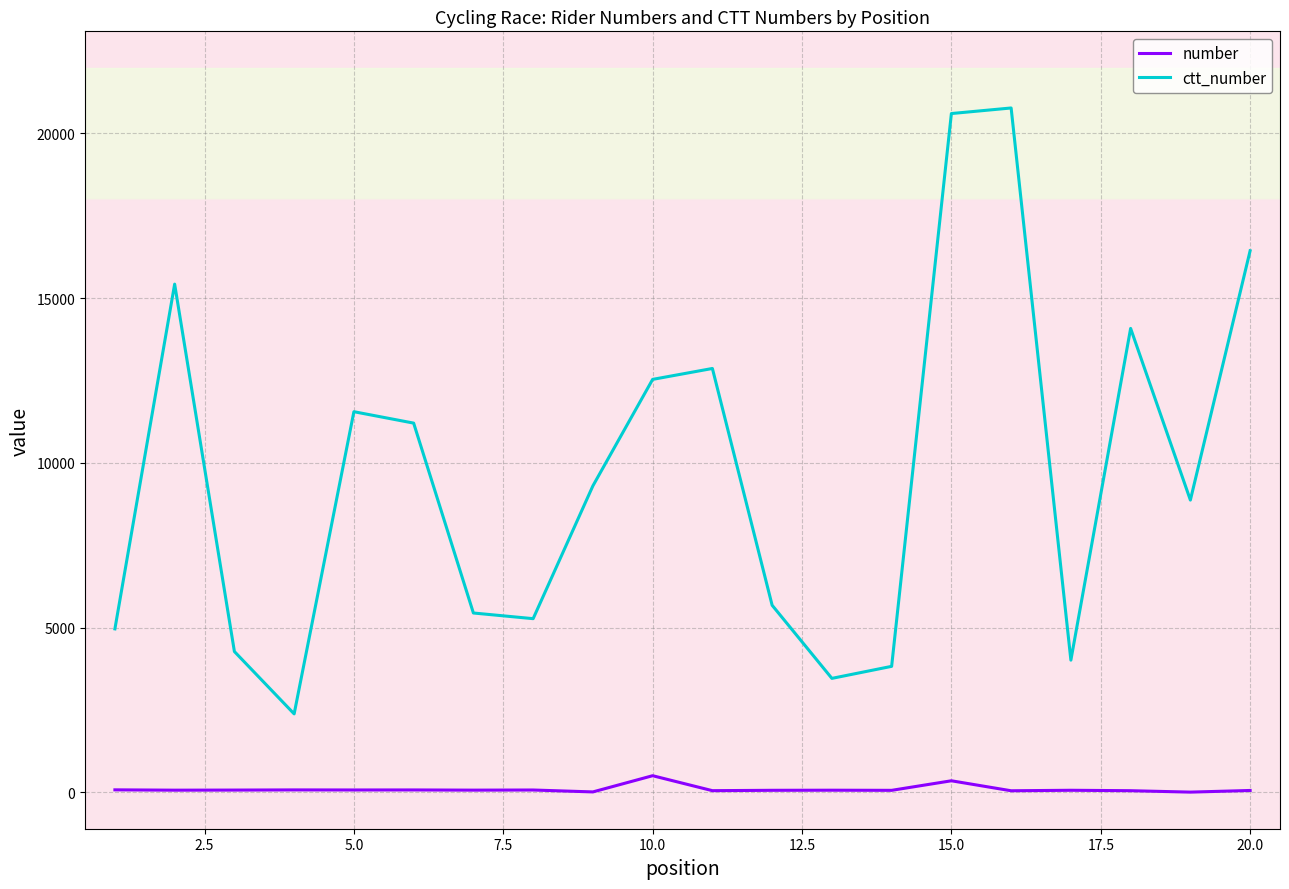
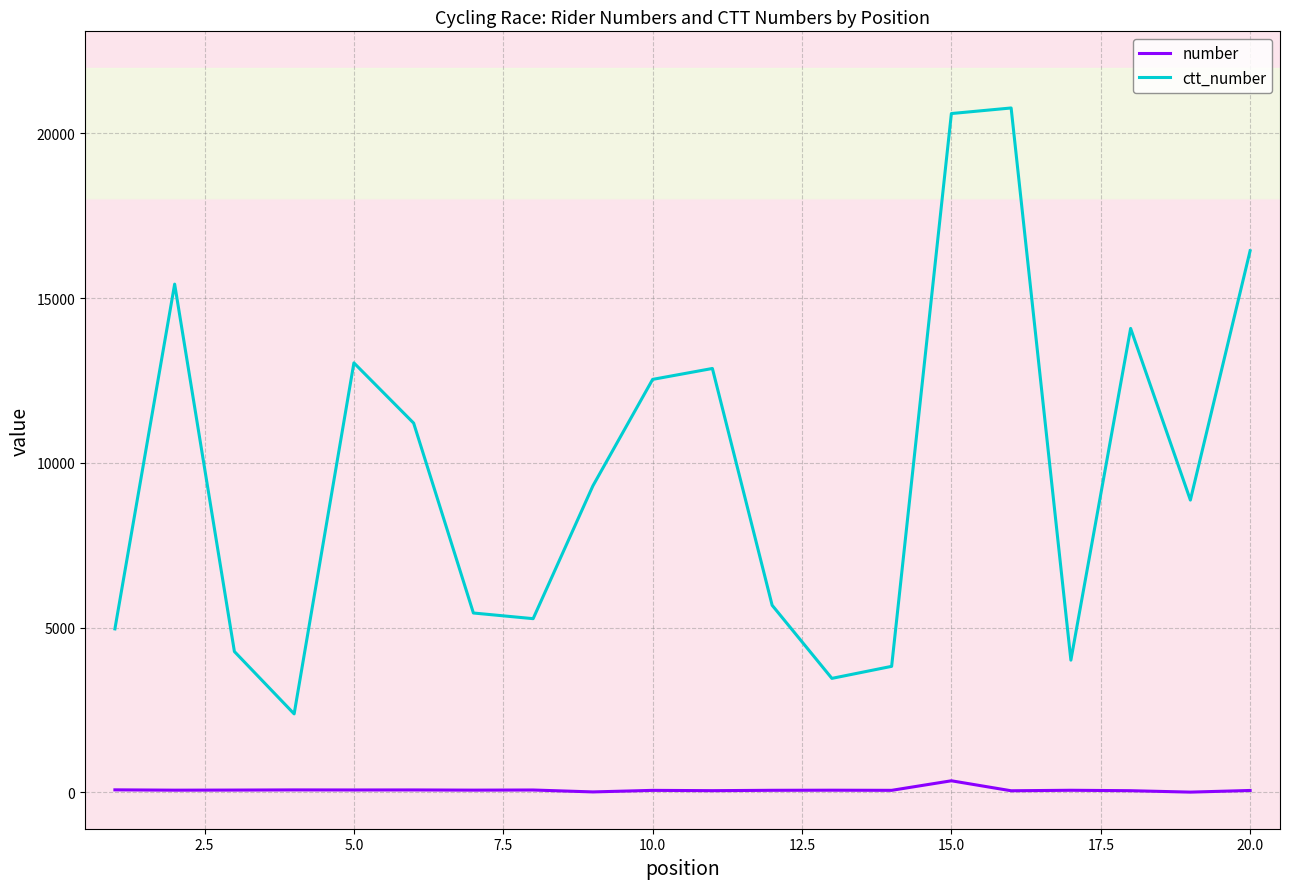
ctt_number, 5.0: 11600 -> 13000
number, 10.0: 500 -> 100
